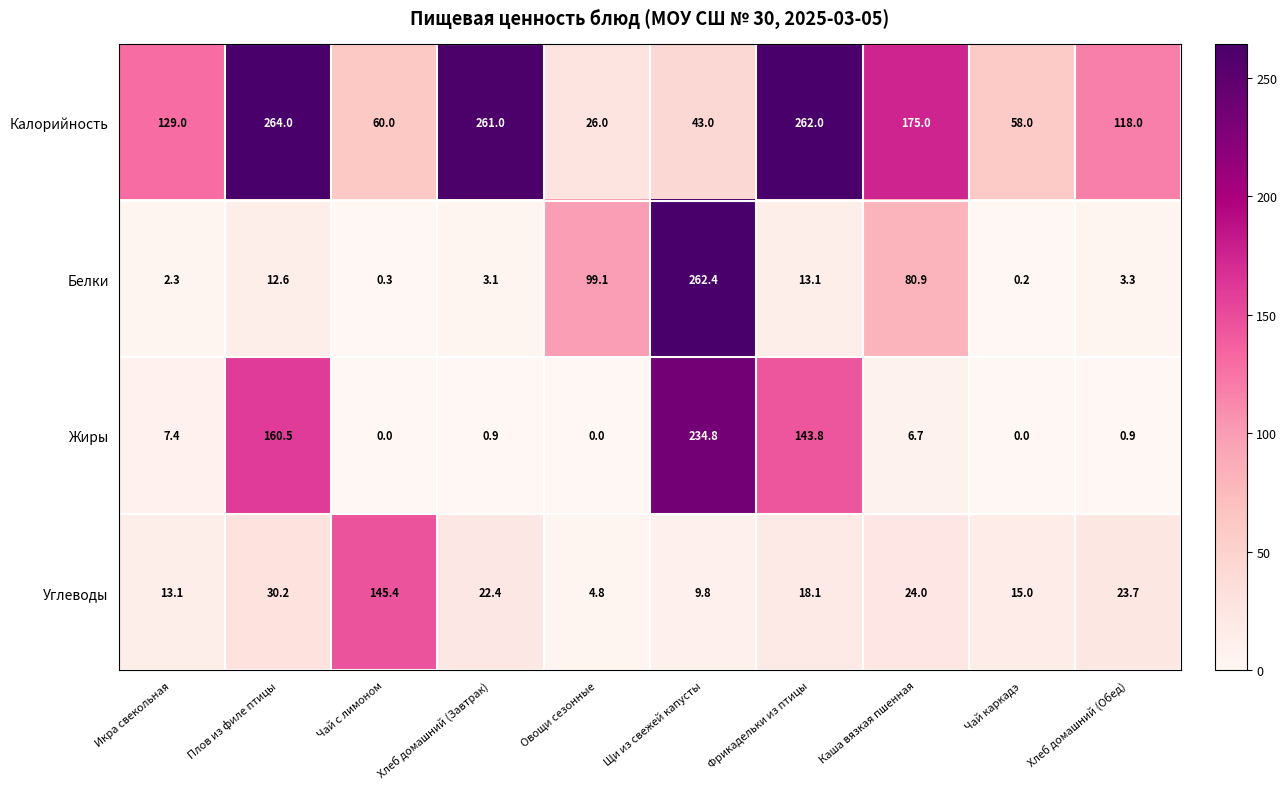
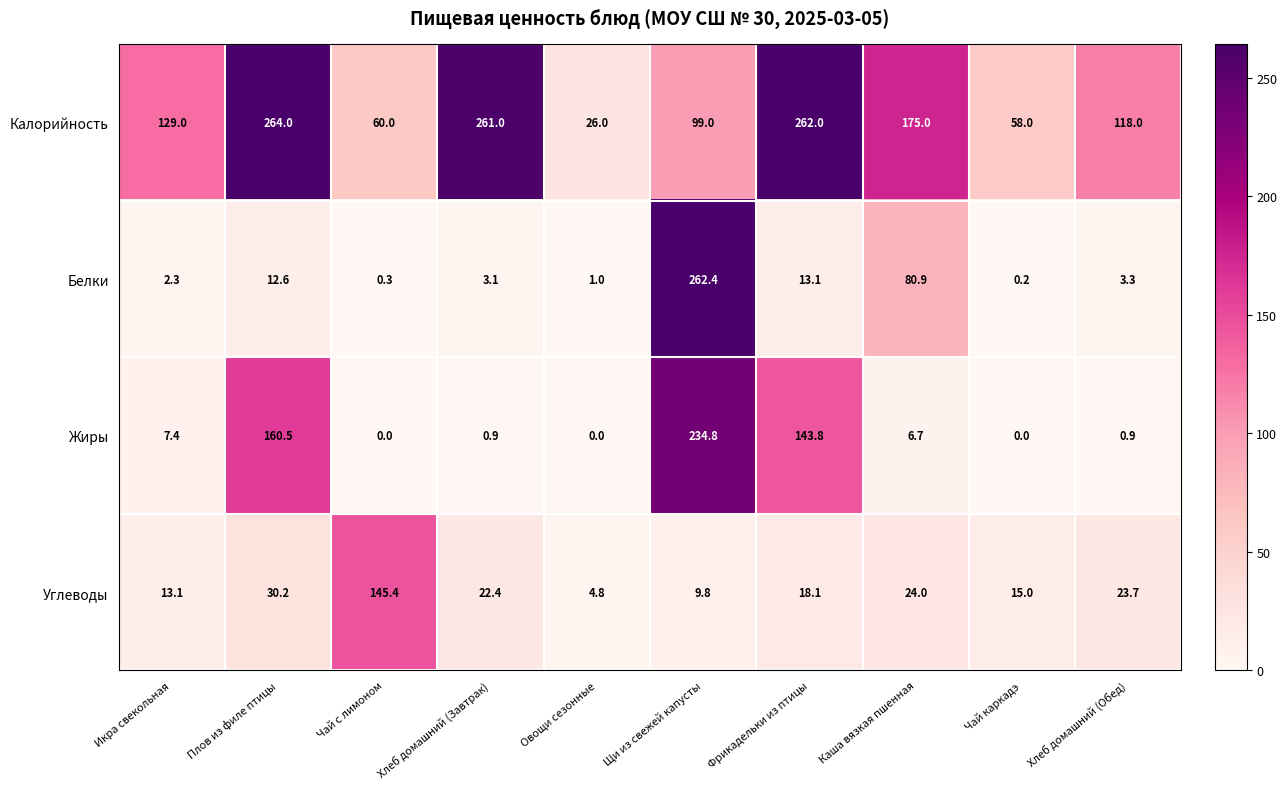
Калорийность, Щи из свежей капусты: 43.0 -> 99.0
Белки, Овощи сезонные: 99.1 -> 1.0
